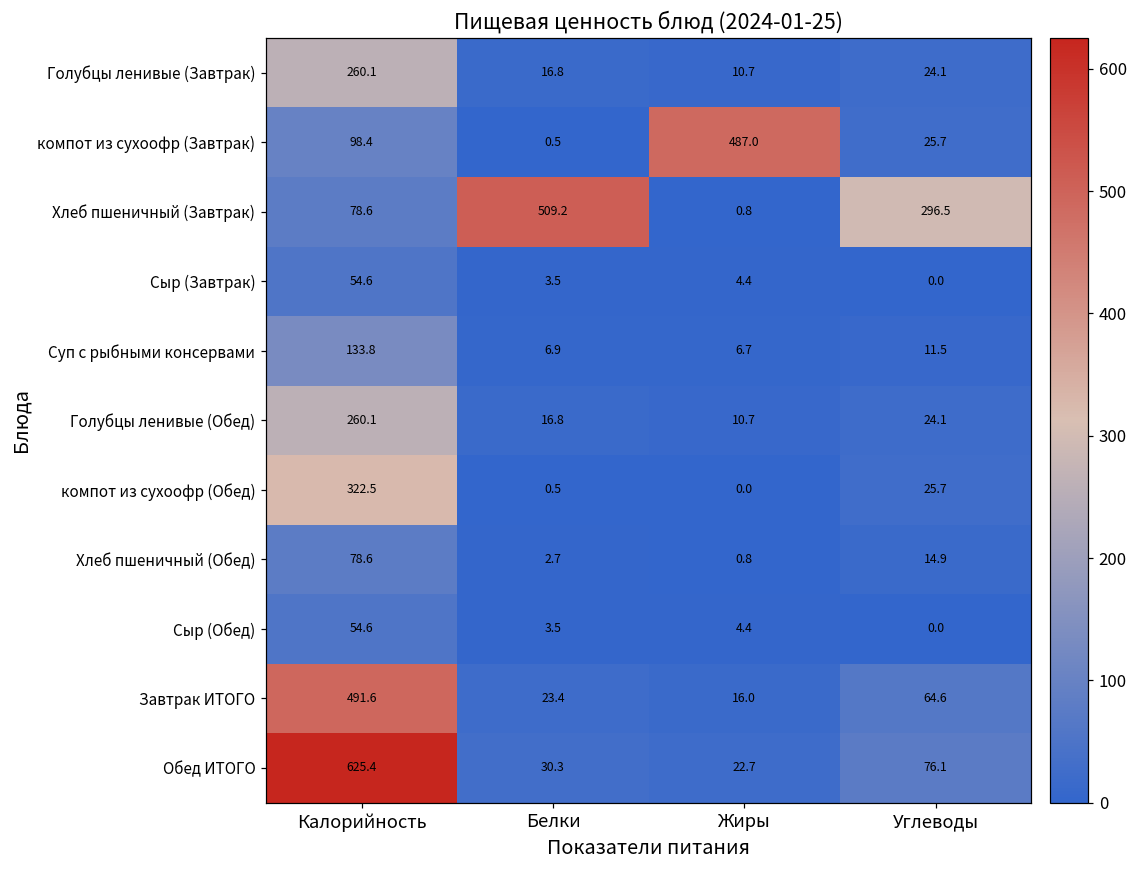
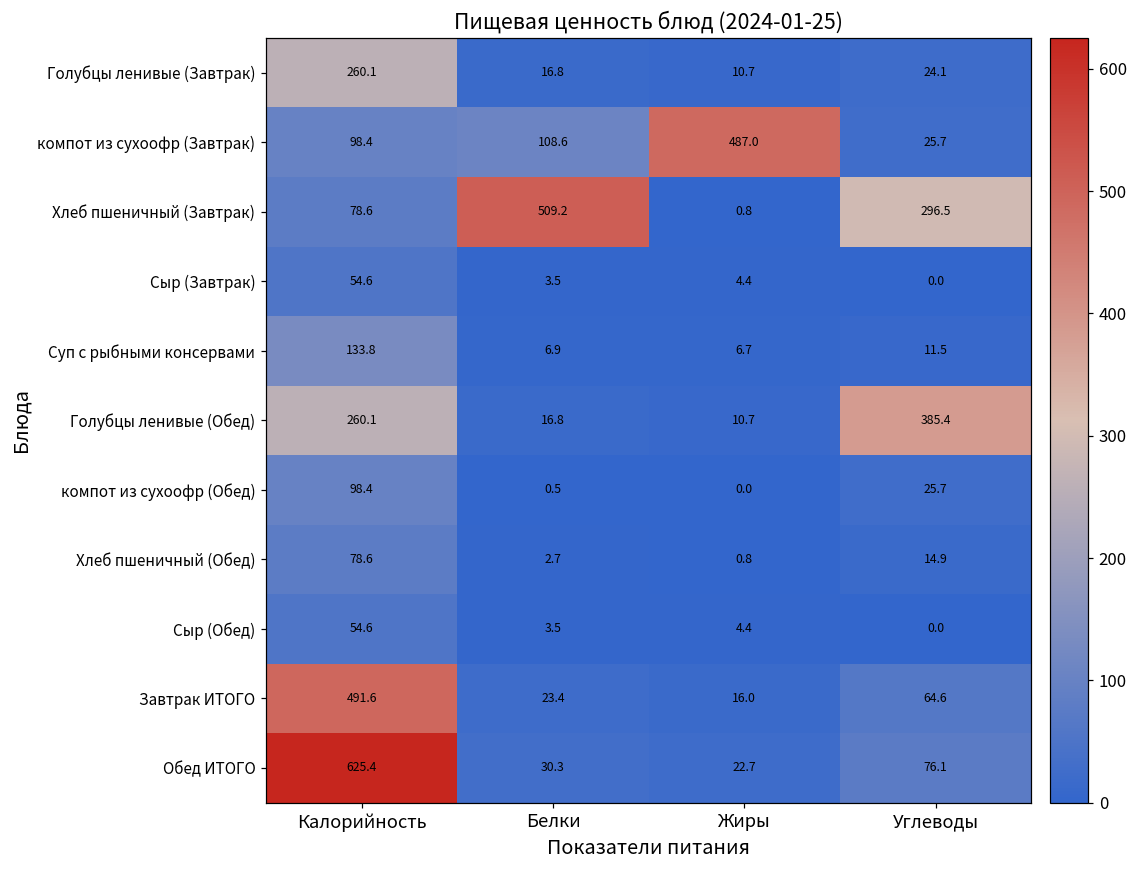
компот из сухоофр (Завтрак), Белки: 0.5 -> 108.6
Голубцы ленивые (Обед), Углеводы: 24.1 -> 385.4
компот из сухоофр (Обед), Калорийность: 322.5 -> 98.4
